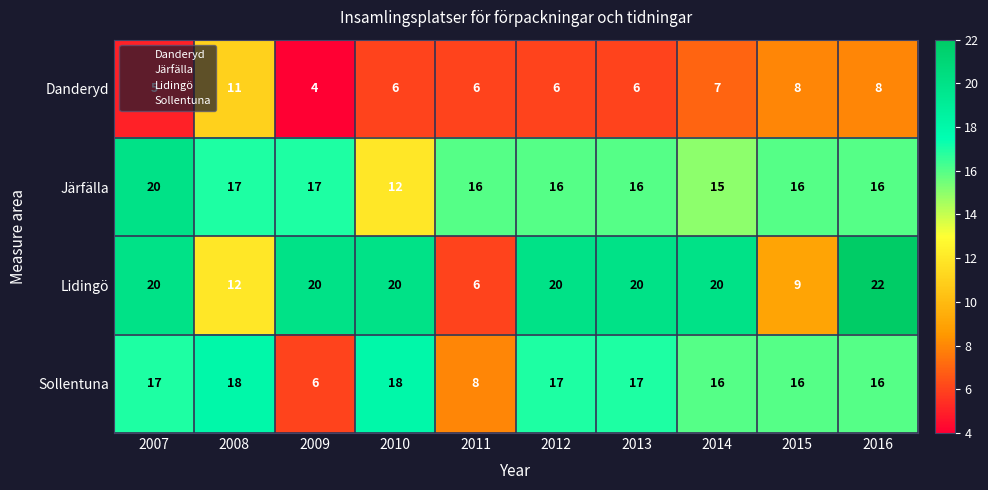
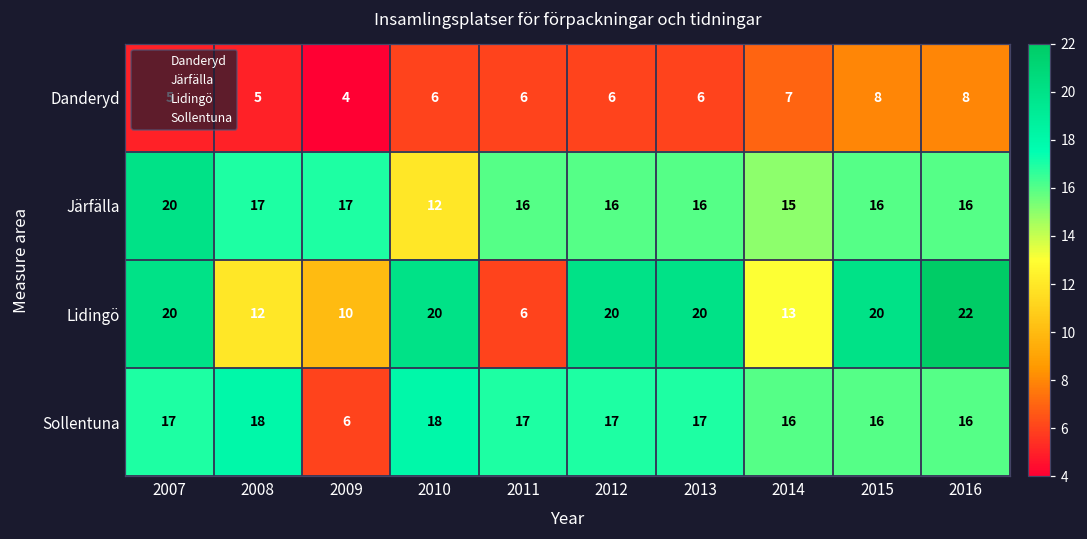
Danderyd, 2008: 11 -> 5
Lidingö, 2009: 20 -> 10
Lidingö, 2014: 20 -> 13
Lidingö, 2015: 9 -> 20
Sollentuna, 2011: 8 -> 17
